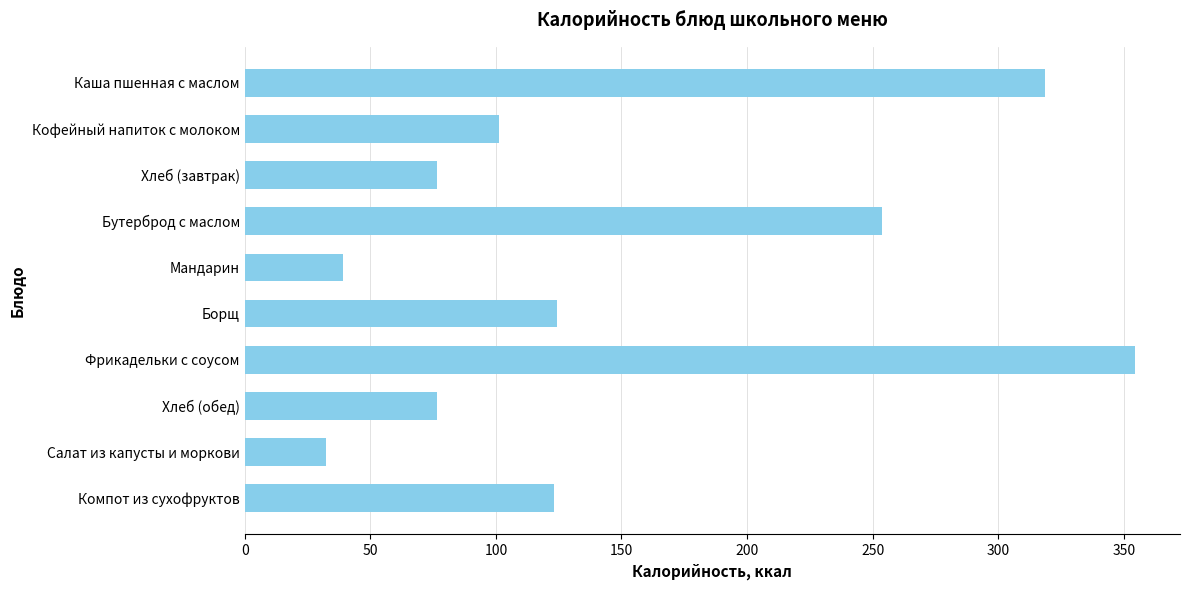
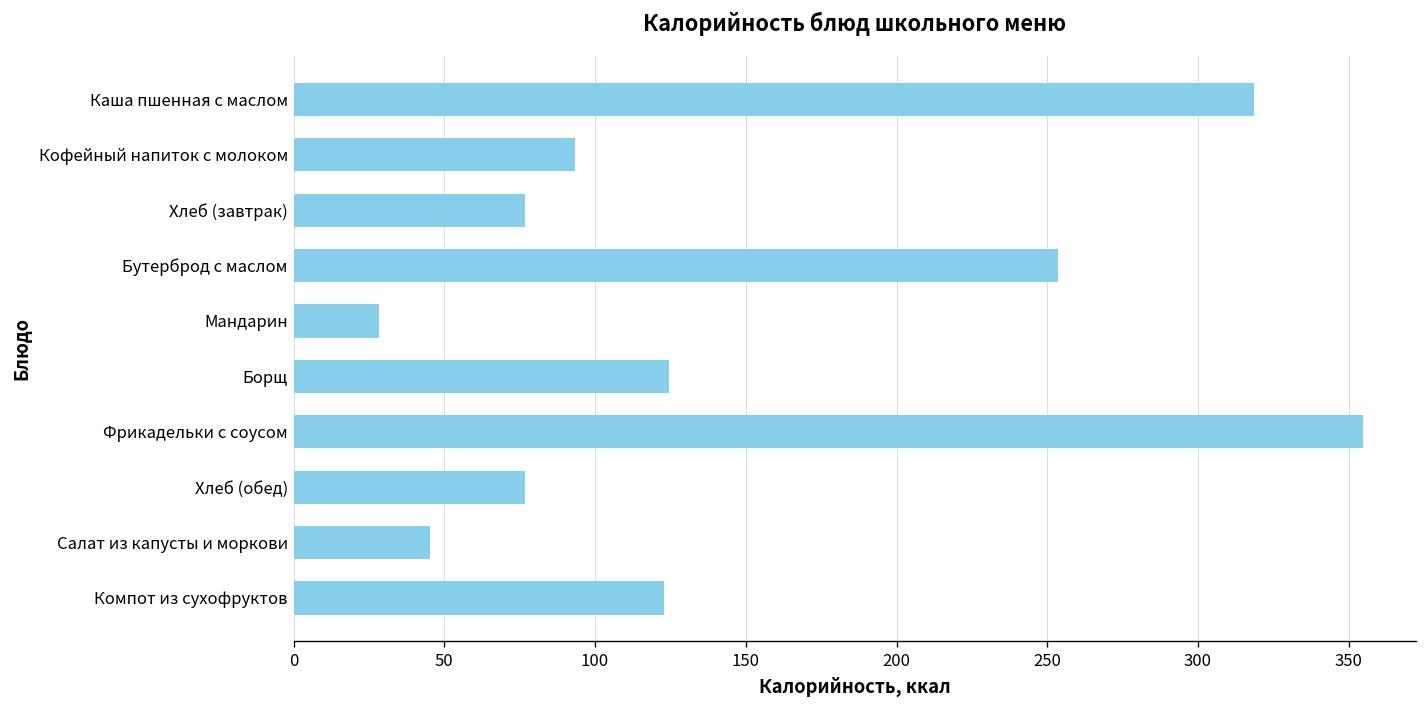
Кофейный напиток с молоком: 101 -> 93
Мандарин: 39 -> 28
Салат из капусты и моркови: 33 -> 45
